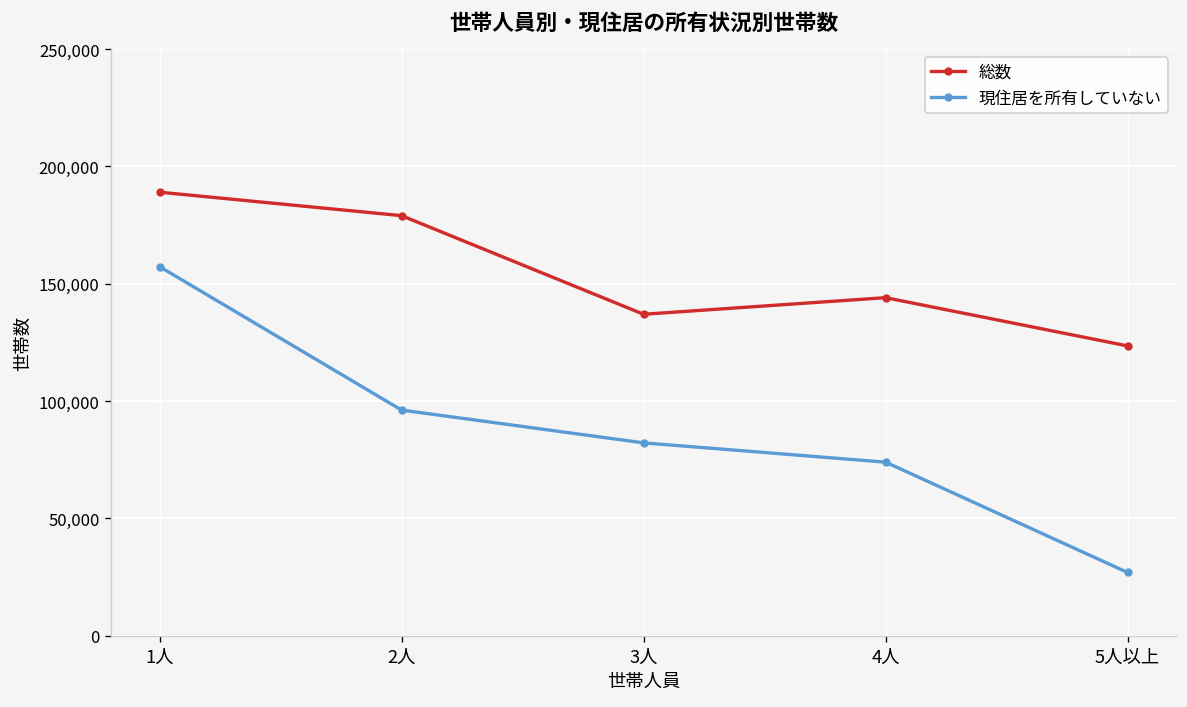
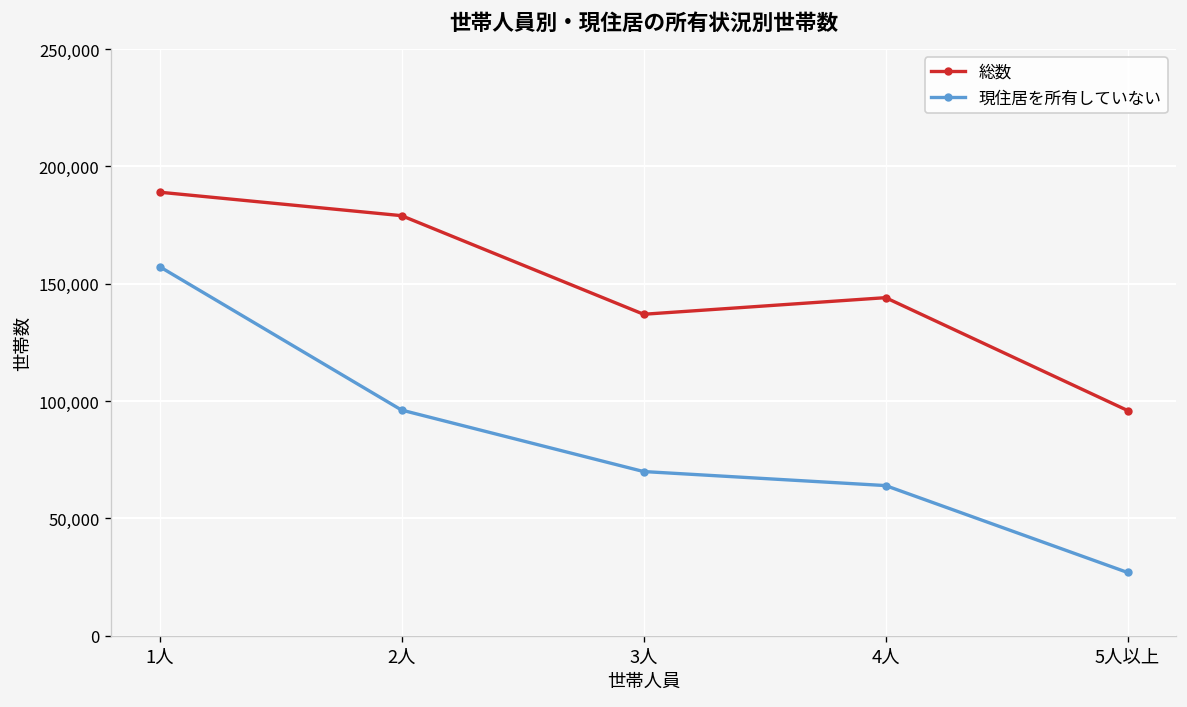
現住居を所有していない, 3人: 82,000 -> 70,000
現住居を所有していない, 4人: 74,000 -> 64,000
総数, 5人以上: 124,000 -> 96,000
